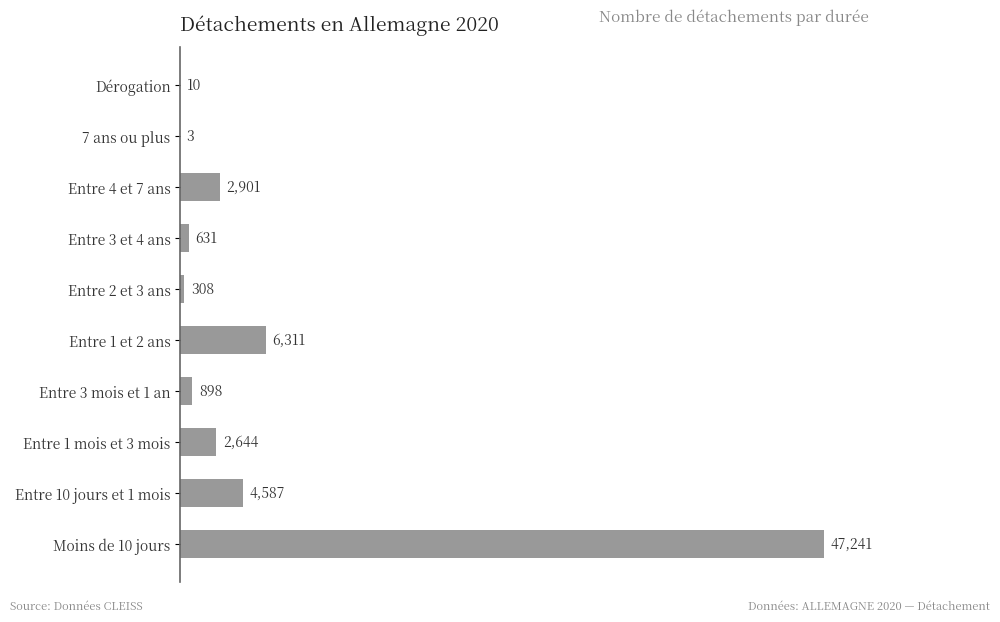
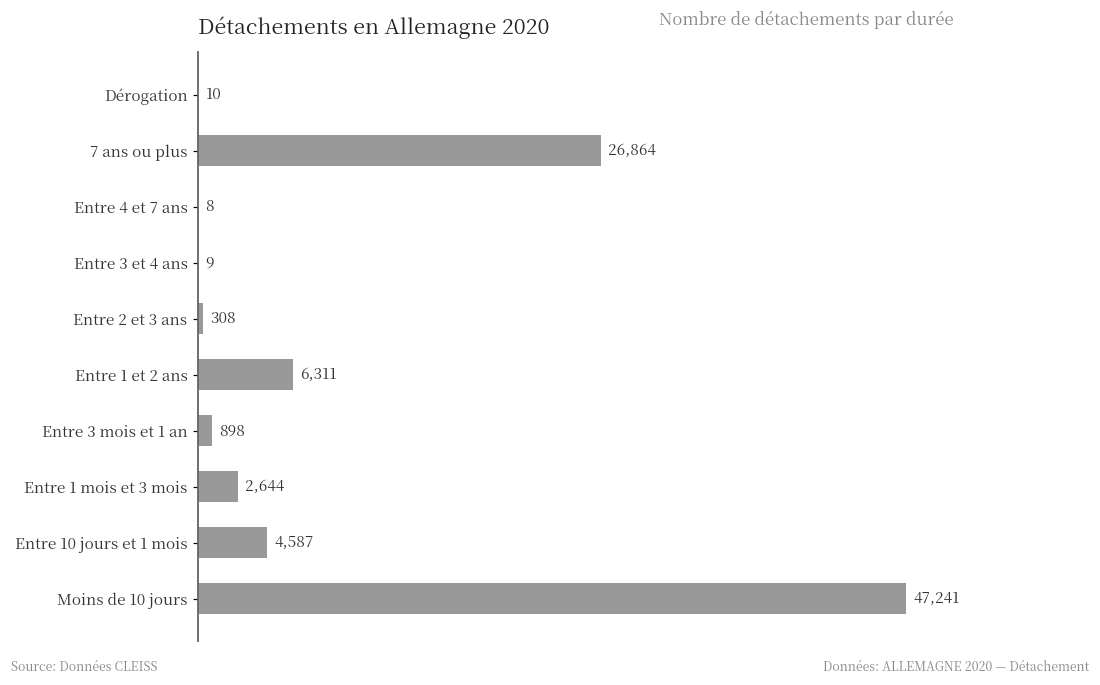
7 ans ou plus: 3 -> 26,864
Entre 4 et 7 ans: 2,901 -> 8
Entre 3 et 4 ans: 631 -> 9
